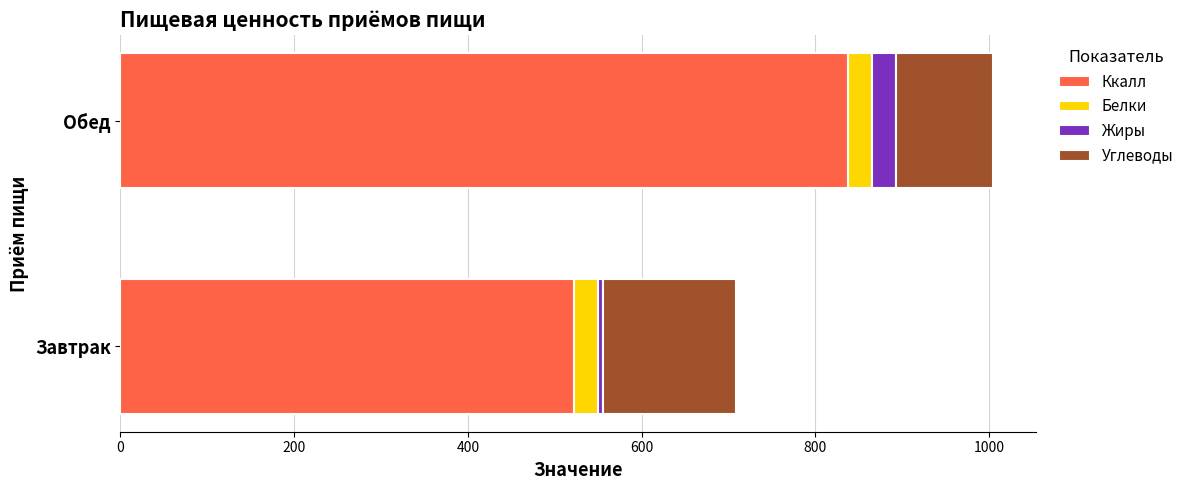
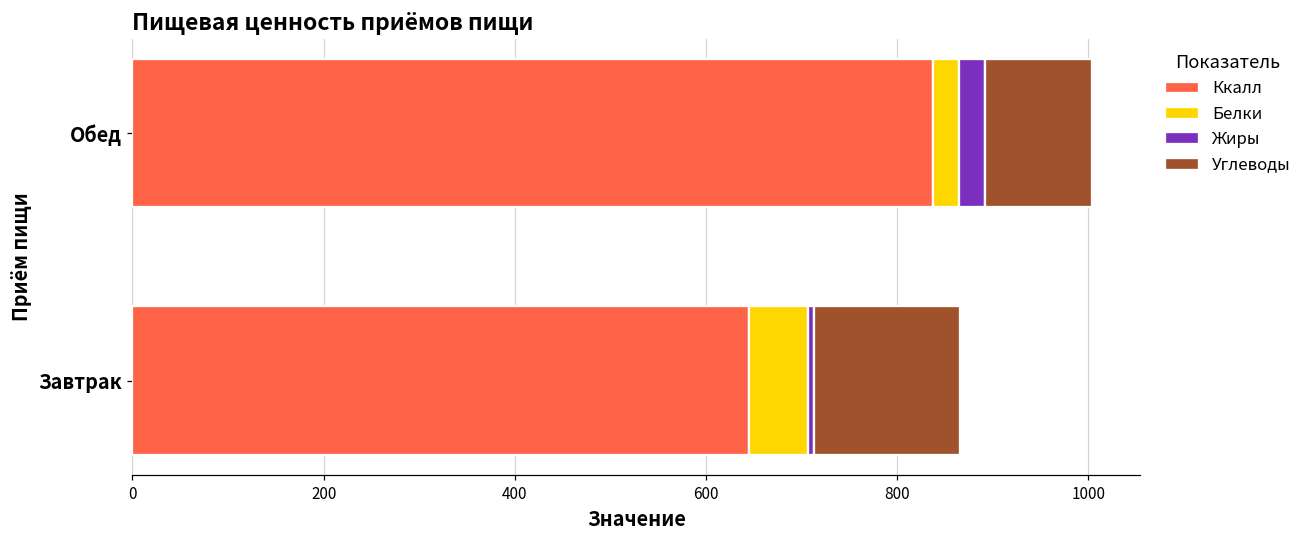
Ккалл, Завтрак: 520 -> 650
Белки, Завтрак: 30 -> 60
